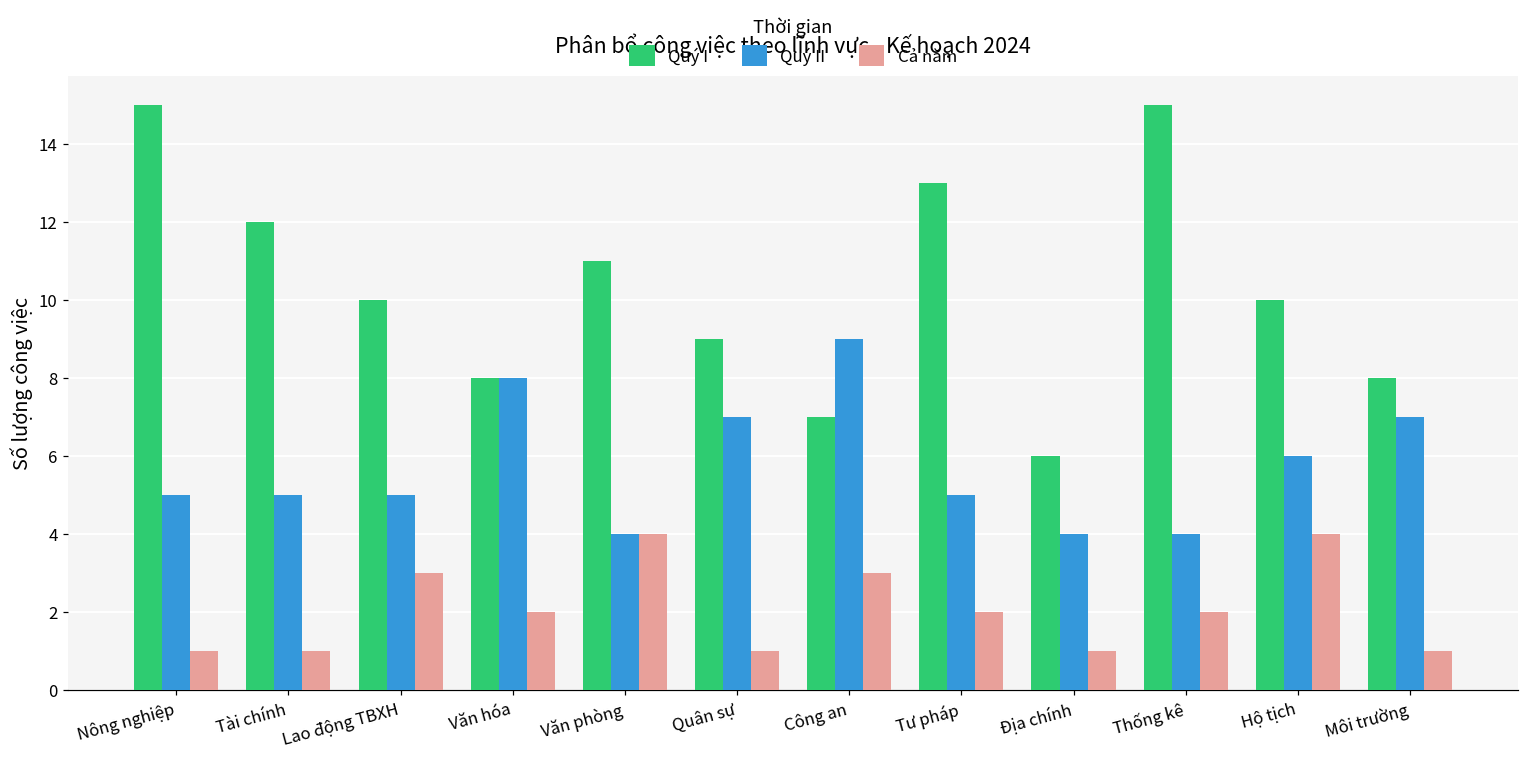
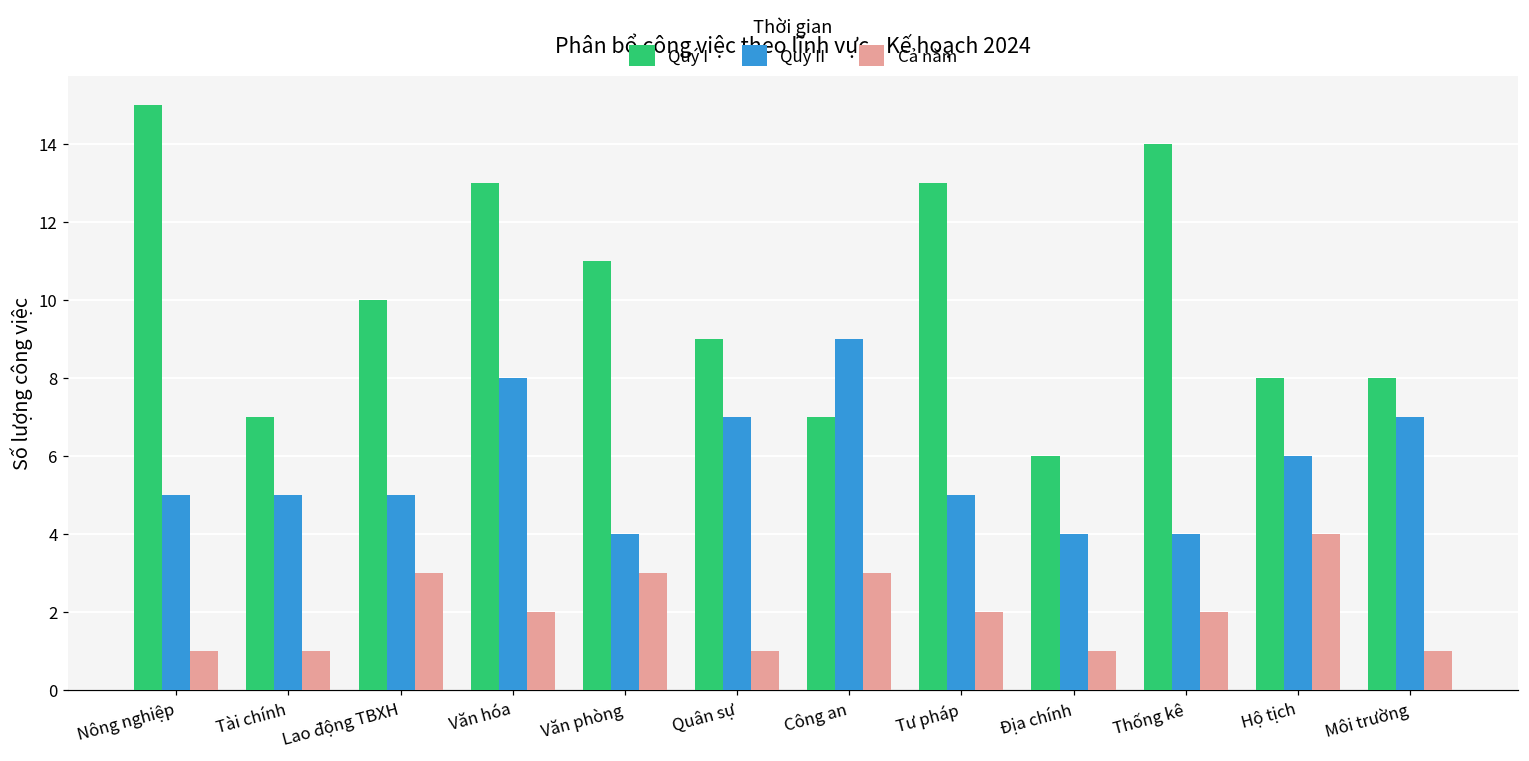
Quý I, Tài chính: 12 -> 7
Quý I, Văn hóa: 8 -> 13
Cả năm, Văn phòng: 4 -> 3
Quý I, Thống kê: 15 -> 14
Quý I, Hộ tịch: 10 -> 8
